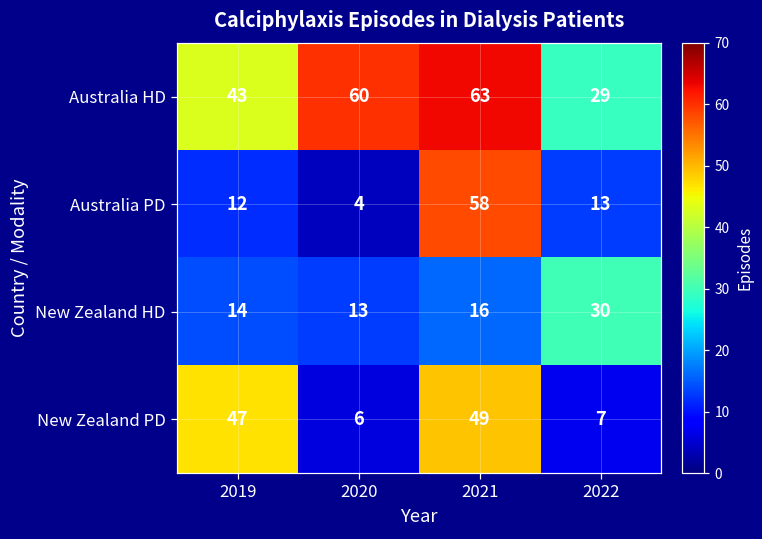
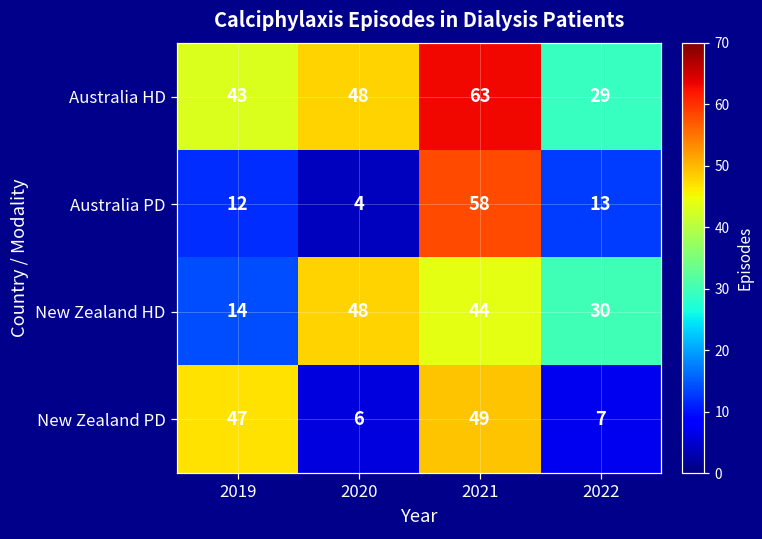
Australia HD, 2020: 60 -> 48
New Zealand HD, 2020: 13 -> 48
New Zealand HD, 2021: 16 -> 44
